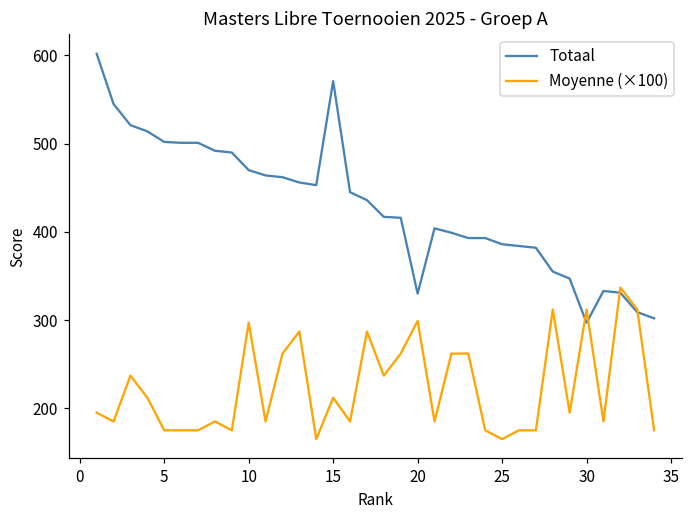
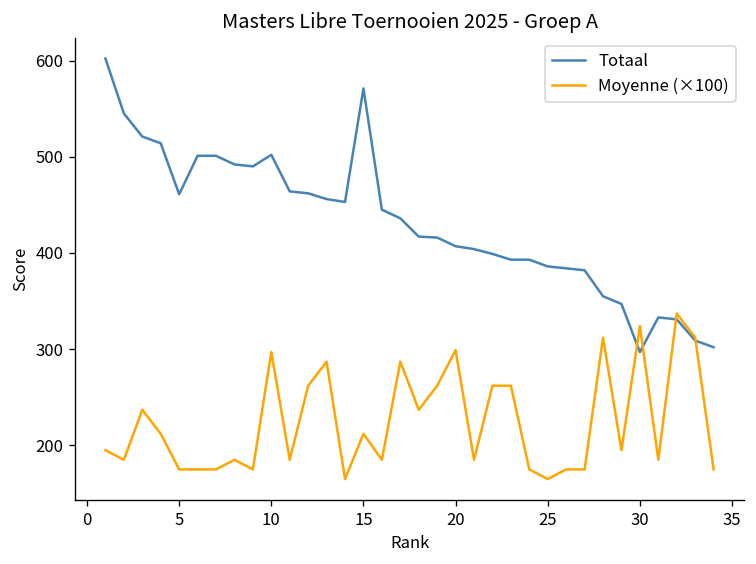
Totaal, 5: 500 -> 460
Totaal, 10: 470 -> 500
Totaal, 20: 330 -> 410
Moyenne (×100), 30: 310 -> 320
